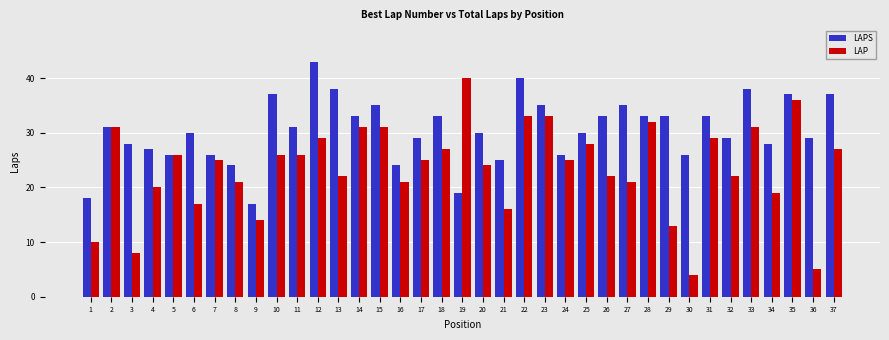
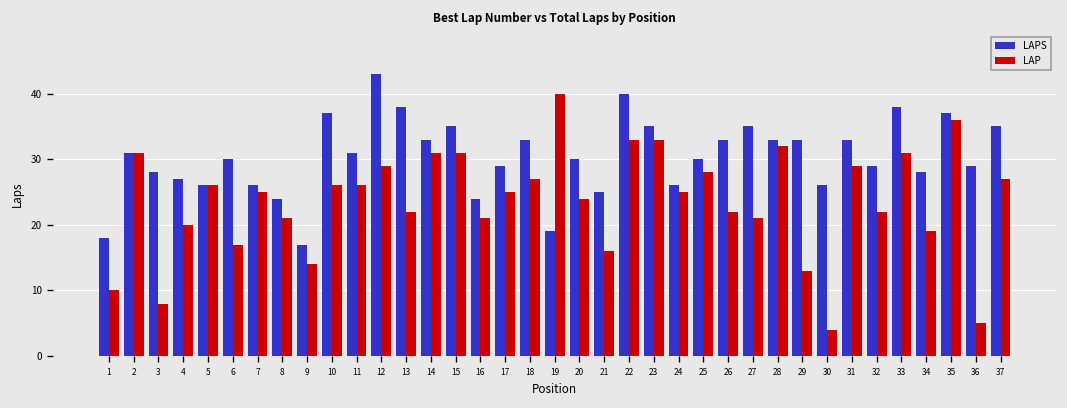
LAPS, 37: 37 -> 35
